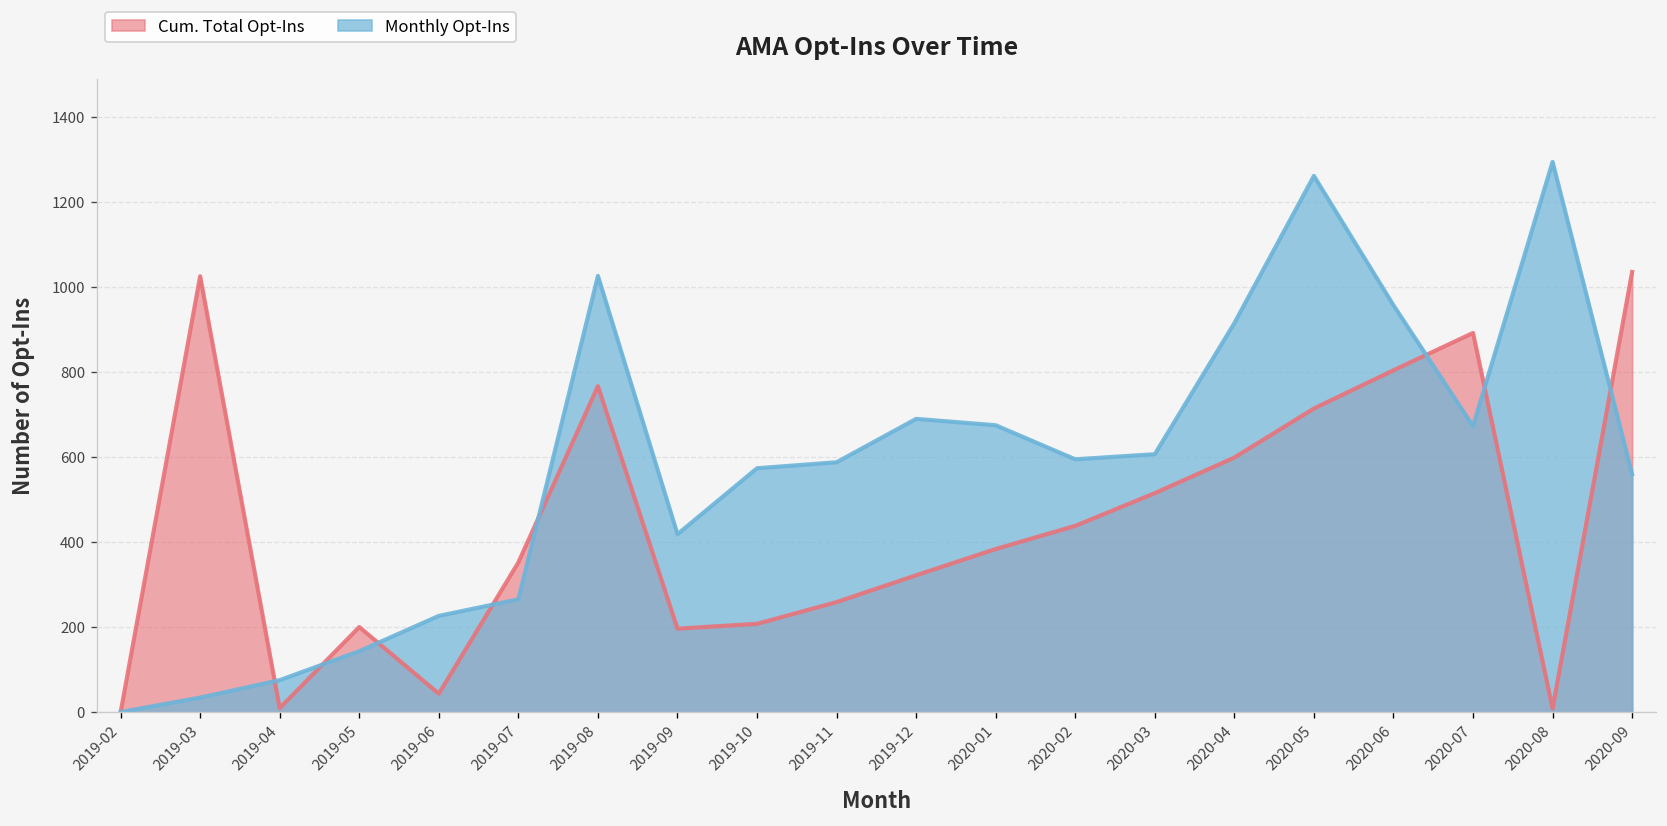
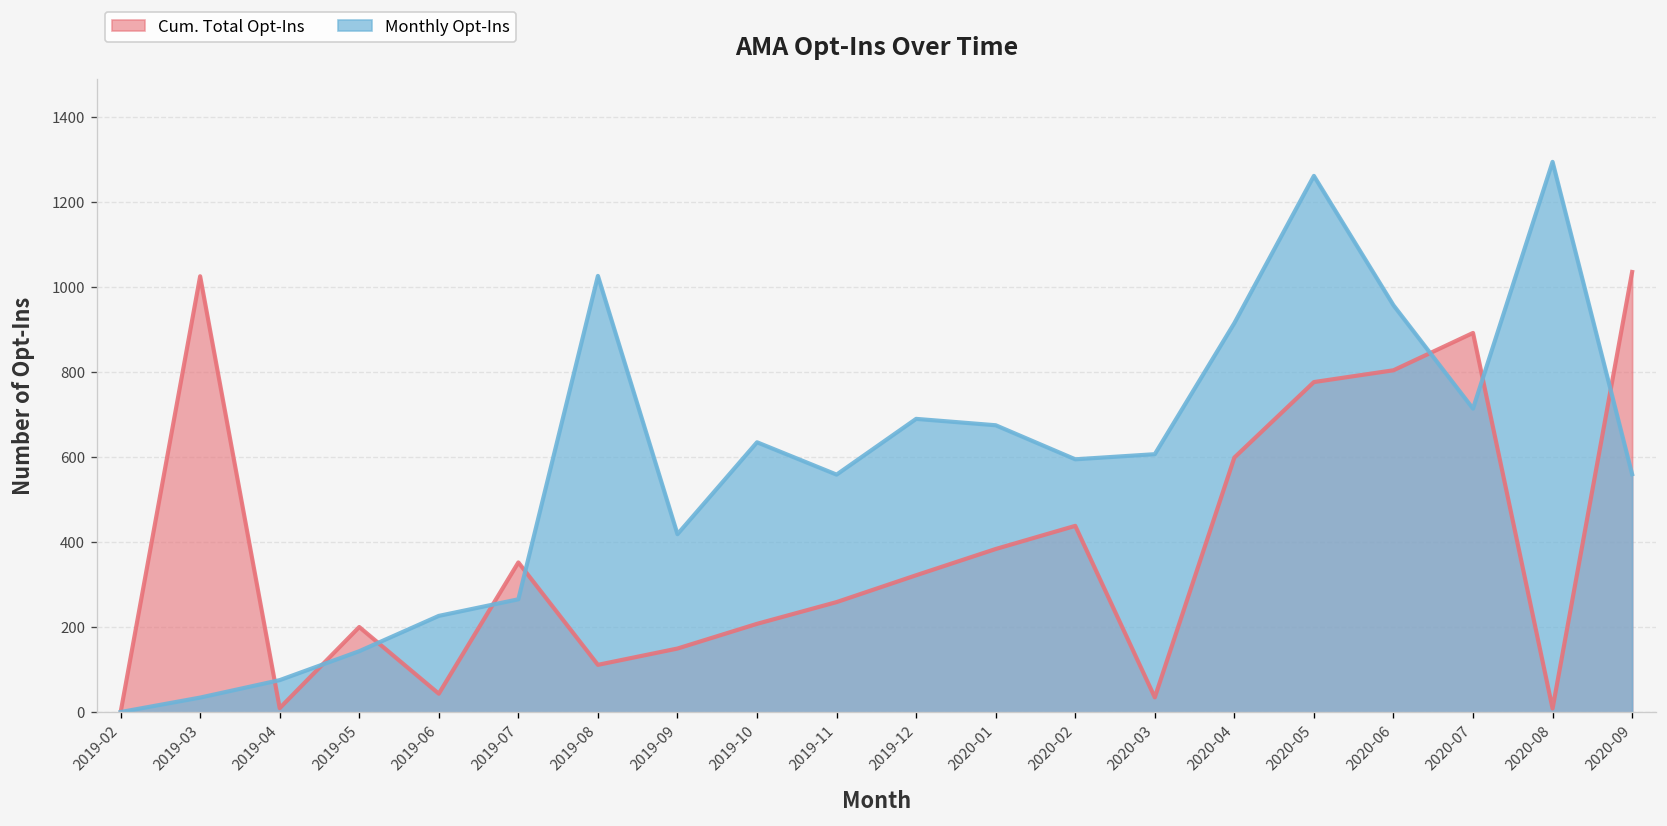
Cum. Total Opt-Ins, 2019-08: 770 -> 110
Cum. Total Opt-Ins, 2019-09: 200 -> 150
Monthly Opt-Ins, 2019-10: 570 -> 640
Monthly Opt-Ins, 2019-11: 590 -> 560
Cum. Total Opt-Ins, 2020-03: 520 -> 40
Cum. Total Opt-Ins, 2020-05: 710 -> 780
Monthly Opt-Ins, 2020-07: 670 -> 710
